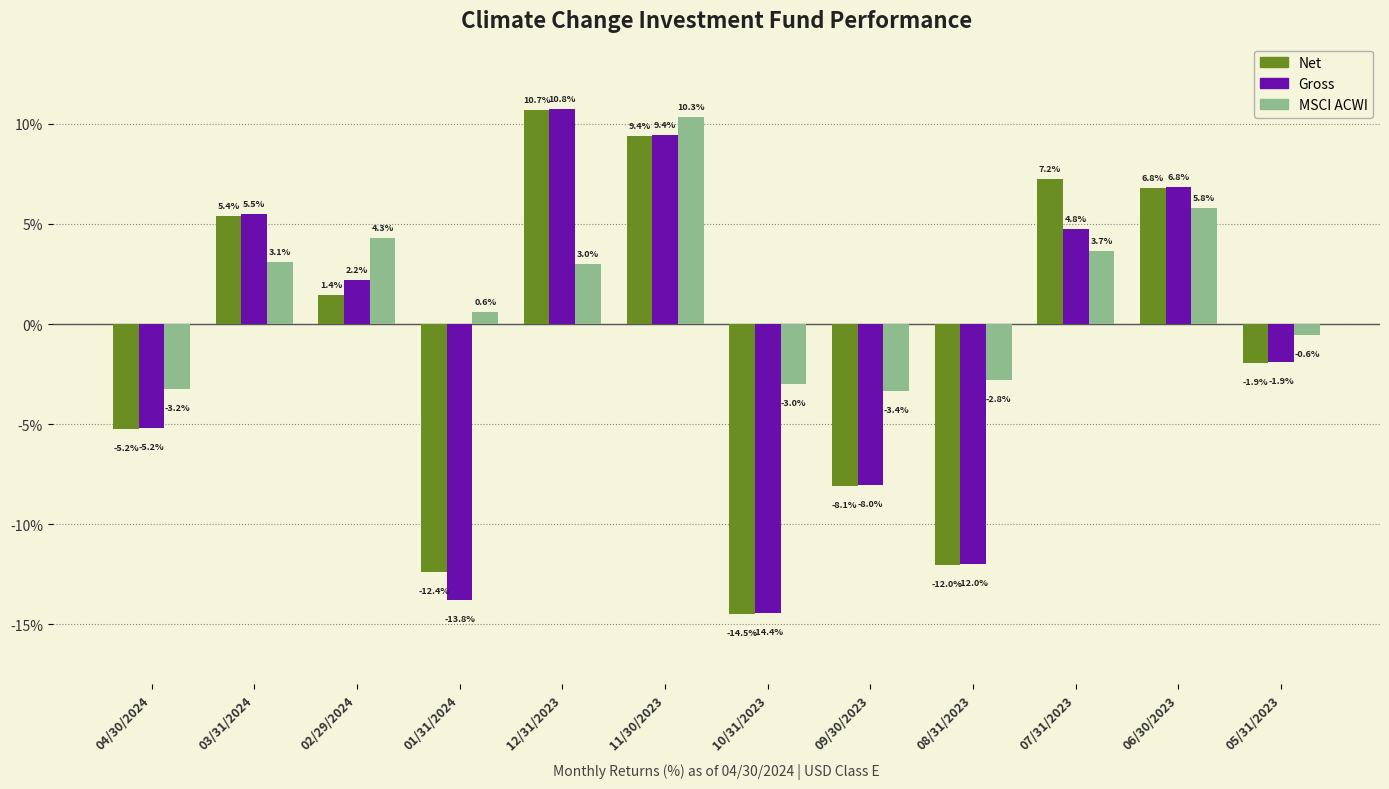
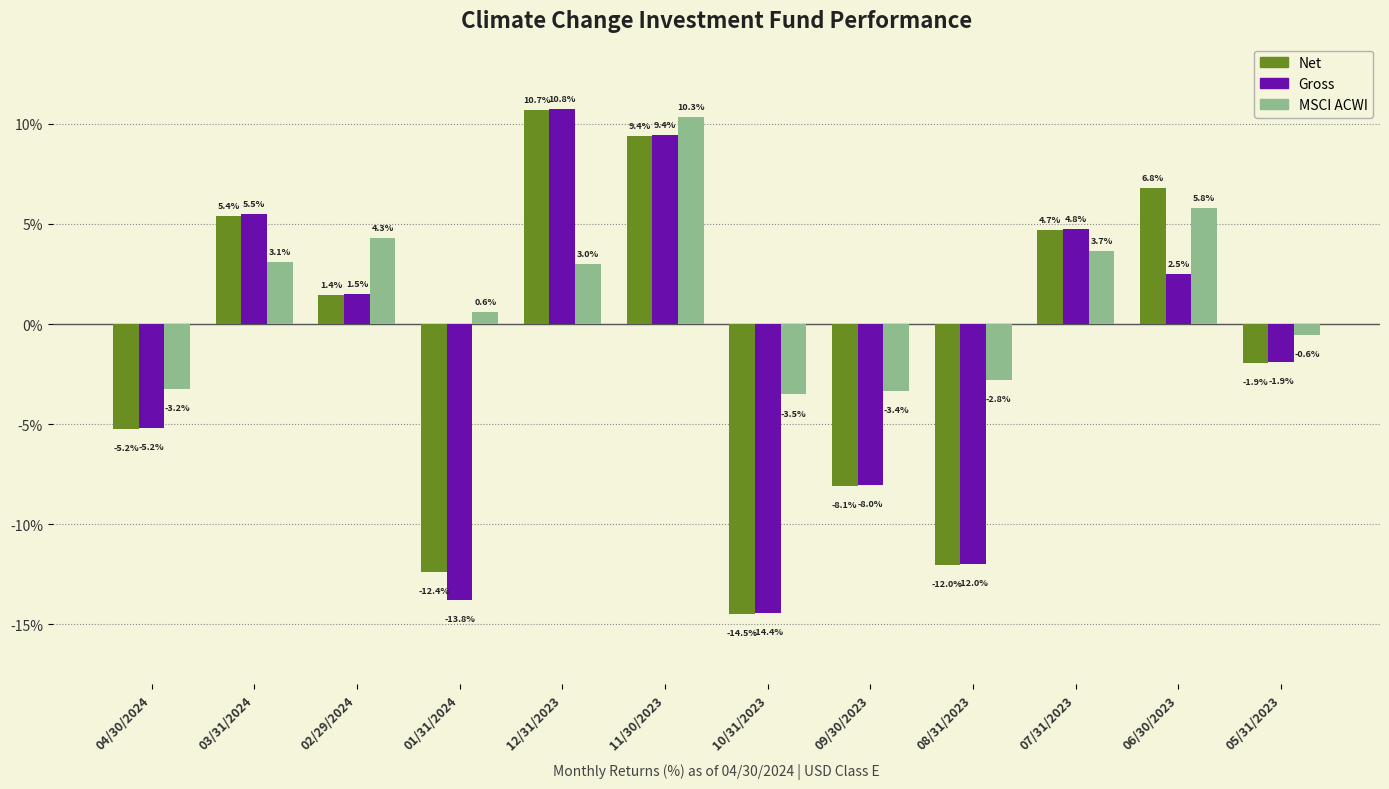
Gross, 02/29/2024: 2.2% -> 1.5%
MSCI ACWI, 10/31/2023: -3.0% -> -3.5%
Net, 07/31/2023: 7.2% -> 4.7%
Gross, 06/30/2023: 6.8% -> 2.5%
